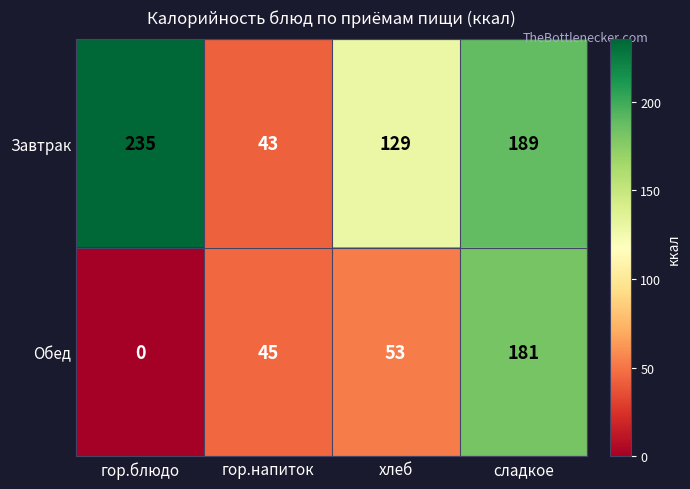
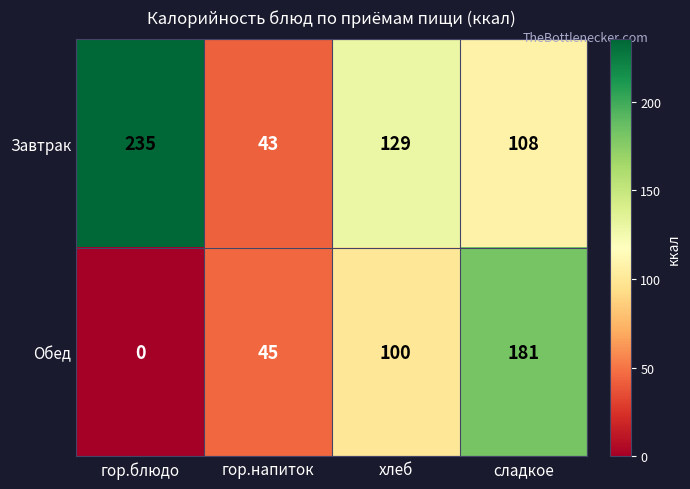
Завтрак, сладкое: 189 -> 108
Обед, хлеб: 53 -> 100
